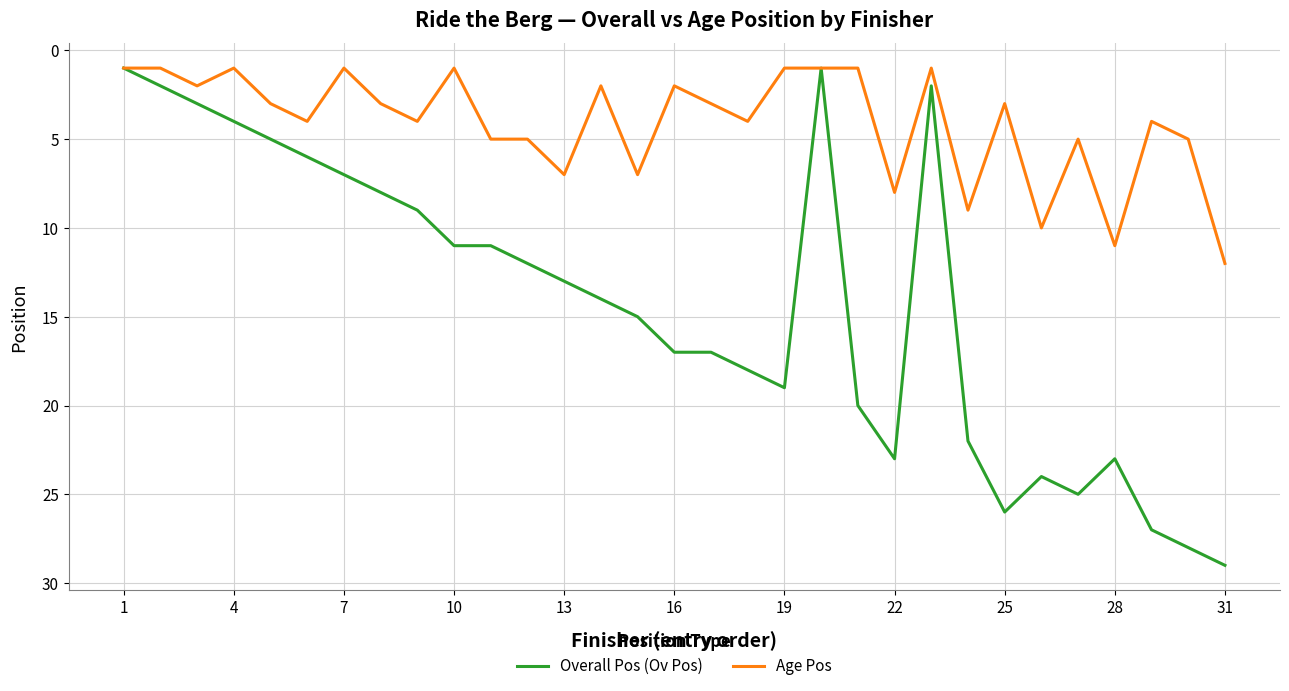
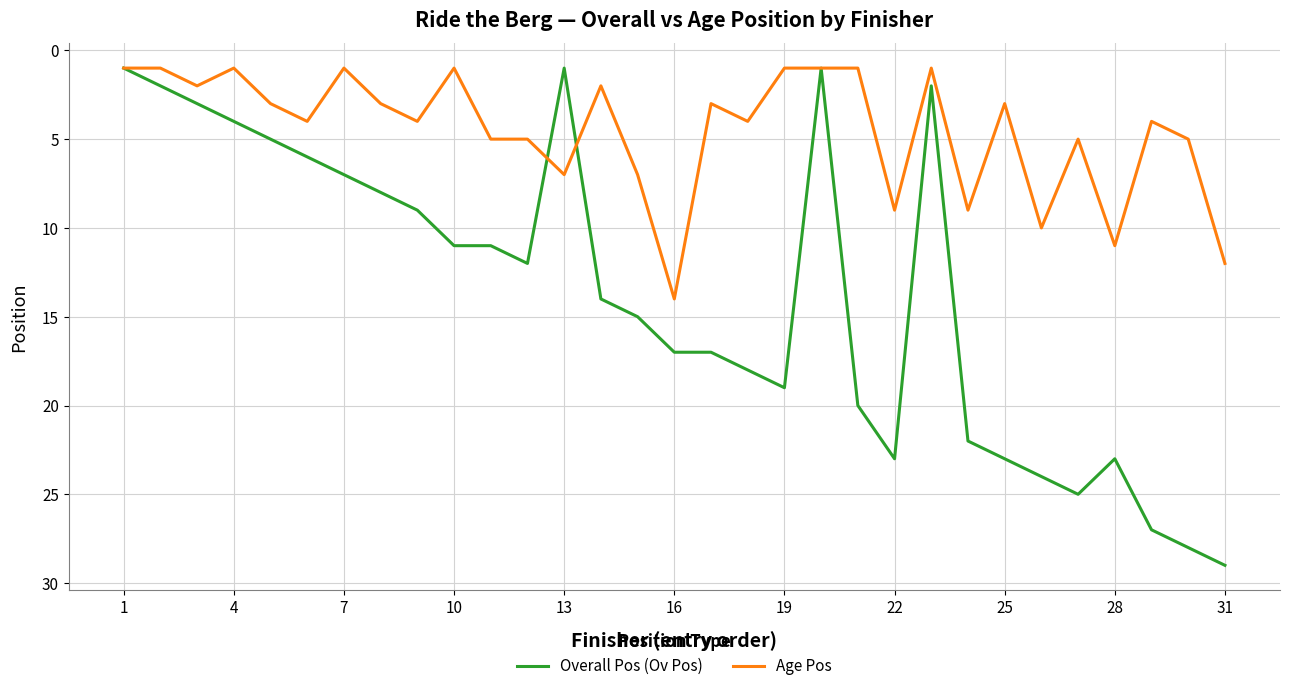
Overall Pos (Ov Pos), 13: 13 -> 1
Age Pos, 16: 2 -> 14
Age Pos, 22: 8 -> 9
Overall Pos (Ov Pos), 25: 26 -> 23
